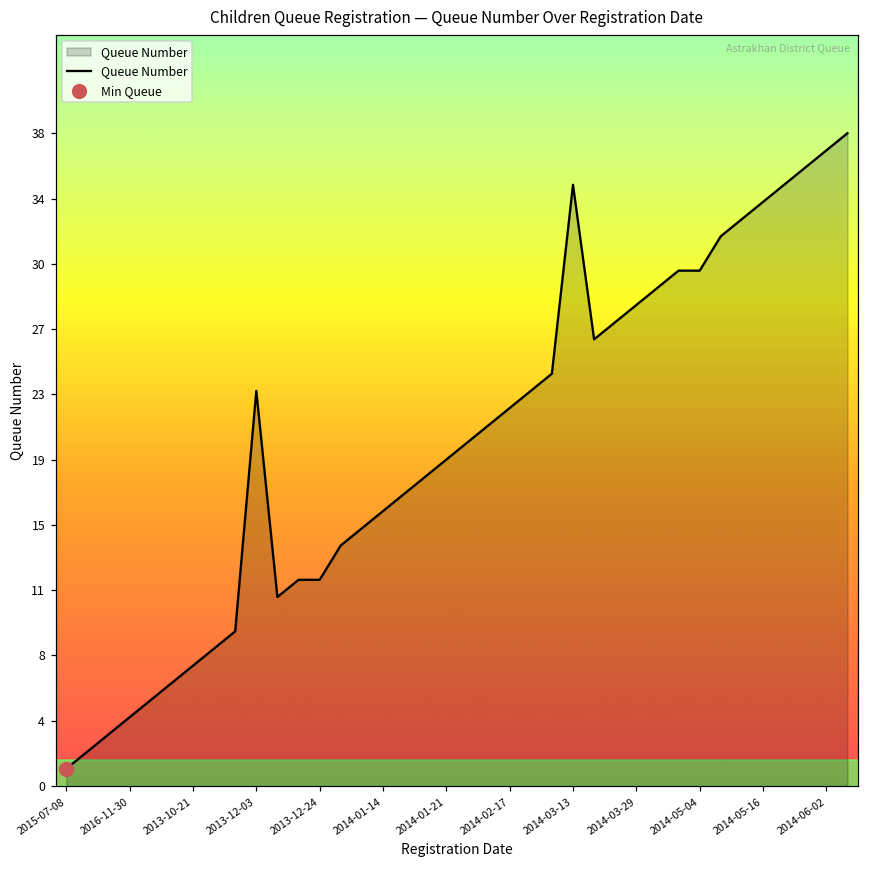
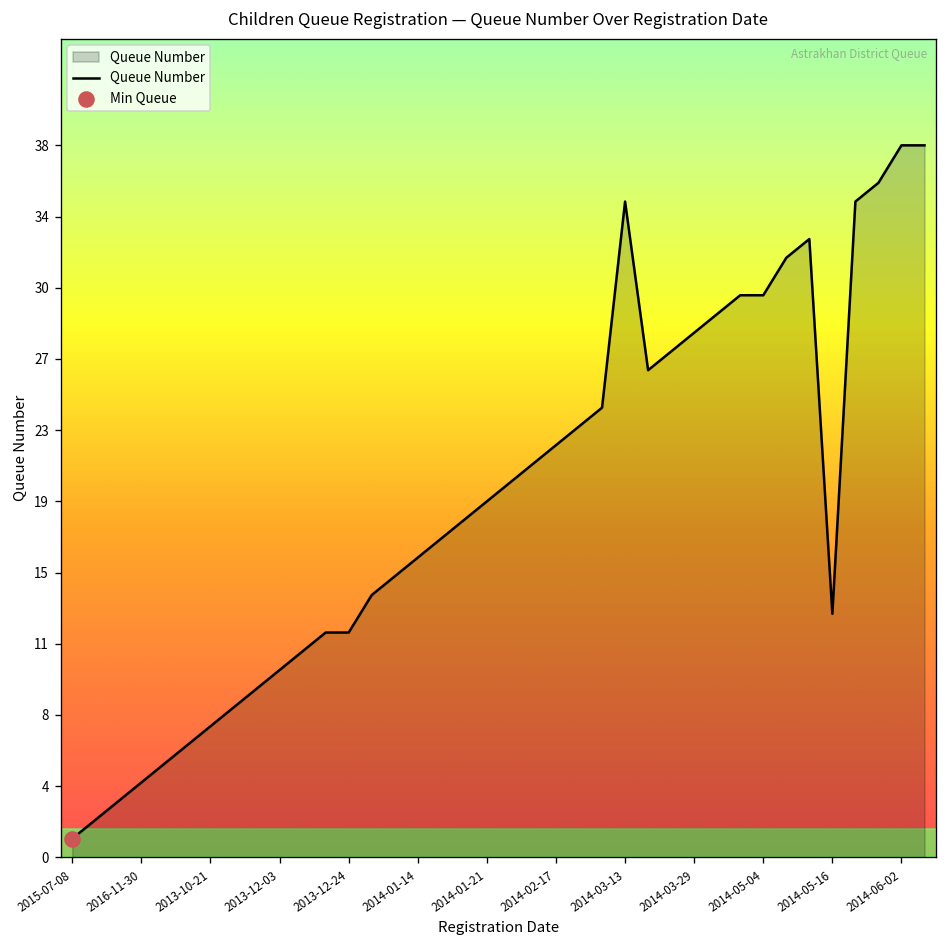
Queue Number, 2013-12-03: 23 -> 10
Queue Number, 2014-05-16: 34 -> 13
Queue Number, 2014-06-02: 37 -> 38
